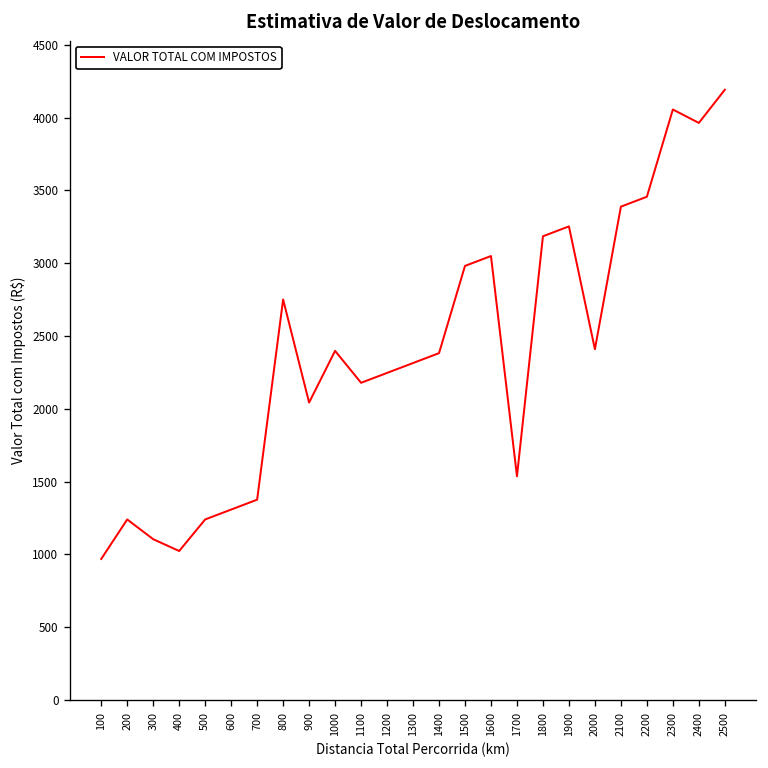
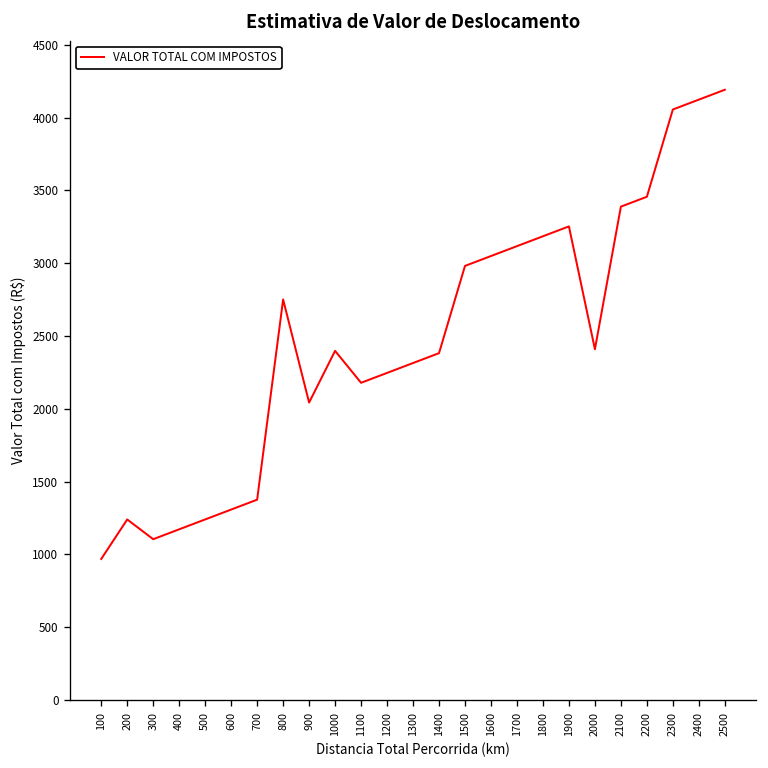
400: 1020 -> 1170
1700: 1540 -> 3120
2400: 3960 -> 4120
